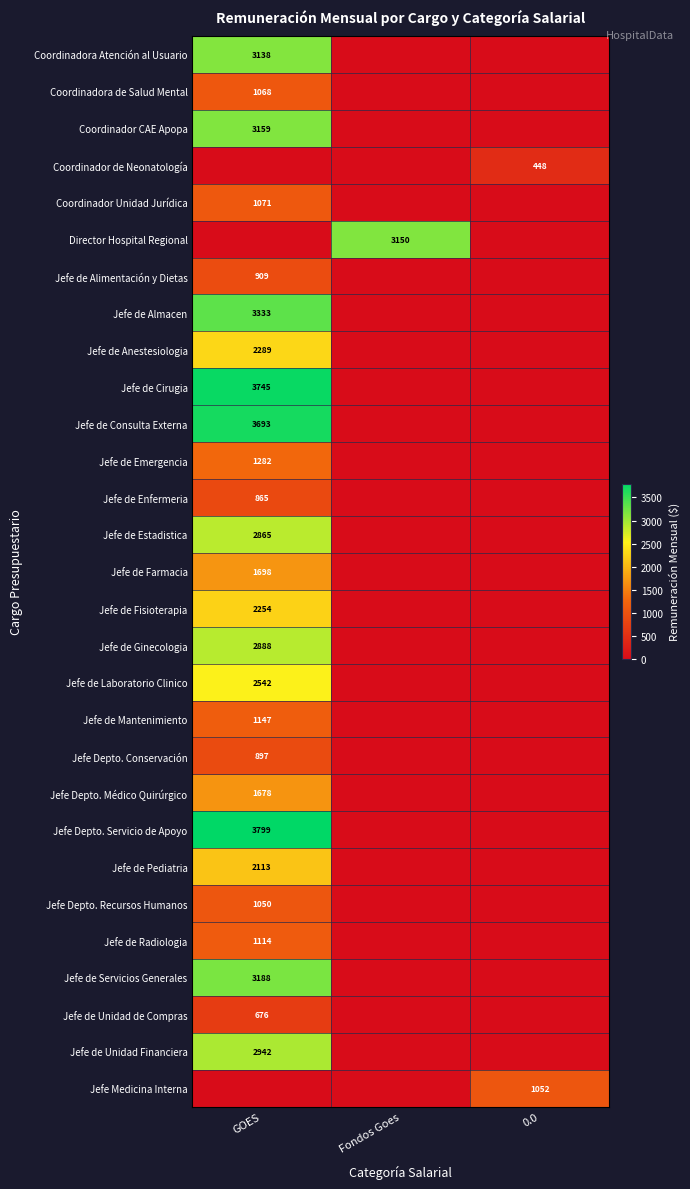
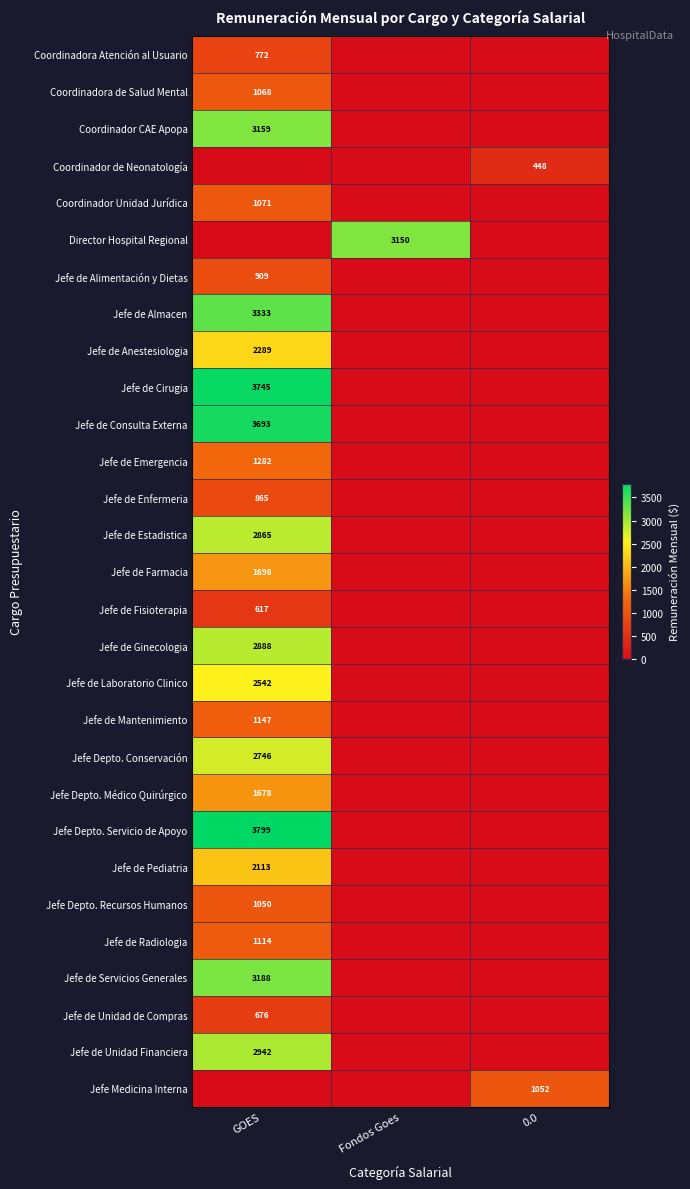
Coordinadora Atención al Usuario, GOES: 3138 -> 772
Jefe de Fisioterapia, GOES: 2254 -> 617
Jefe Depto. Conservación, GOES: 897 -> 2746
